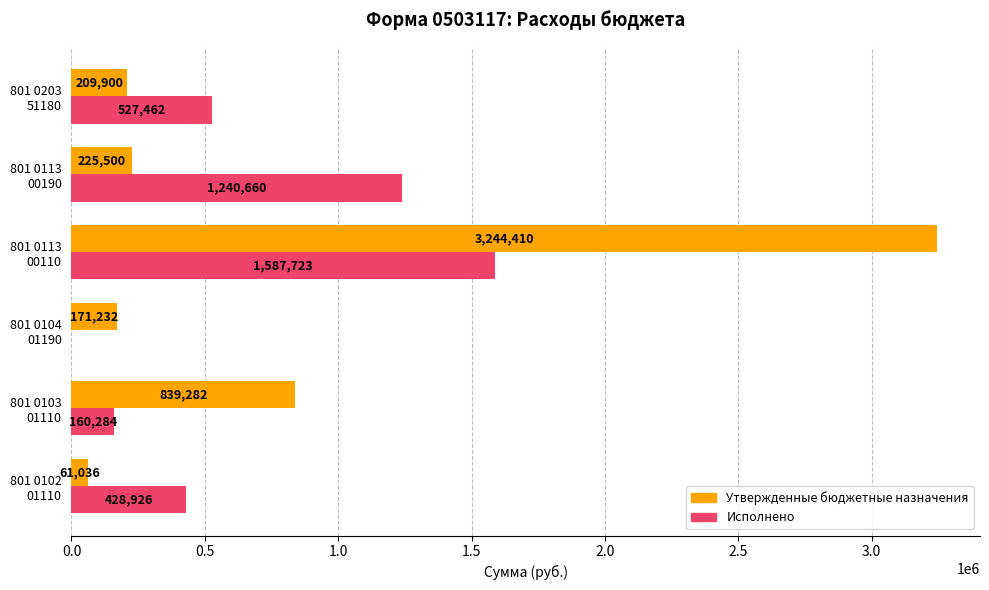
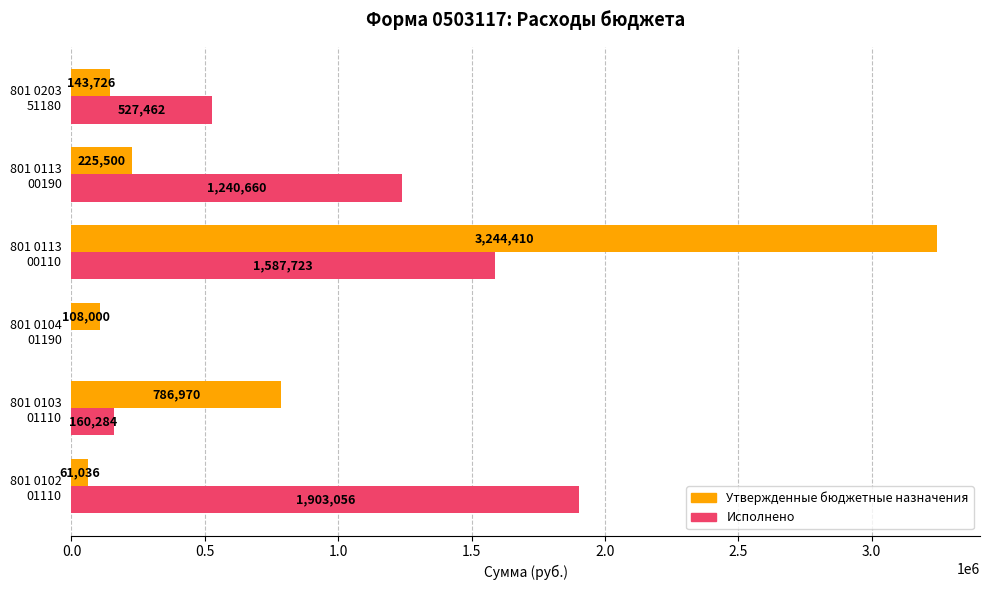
Утвержденные бюджетные назначения, 801 0203 51180: 209,900 -> 143,726
Утвержденные бюджетные назначения, 801 0104 01190: 171,232 -> 108,000
Утвержденные бюджетные назначения, 801 0103 01110: 839,282 -> 786,970
Исполнено, 801 0102 01110: 428,926 -> 1,903,056
